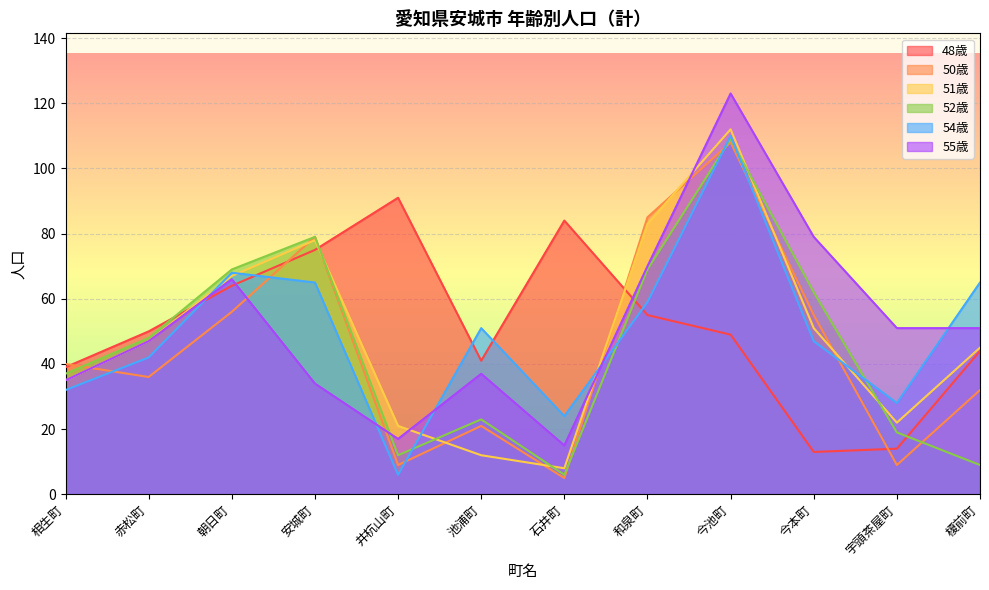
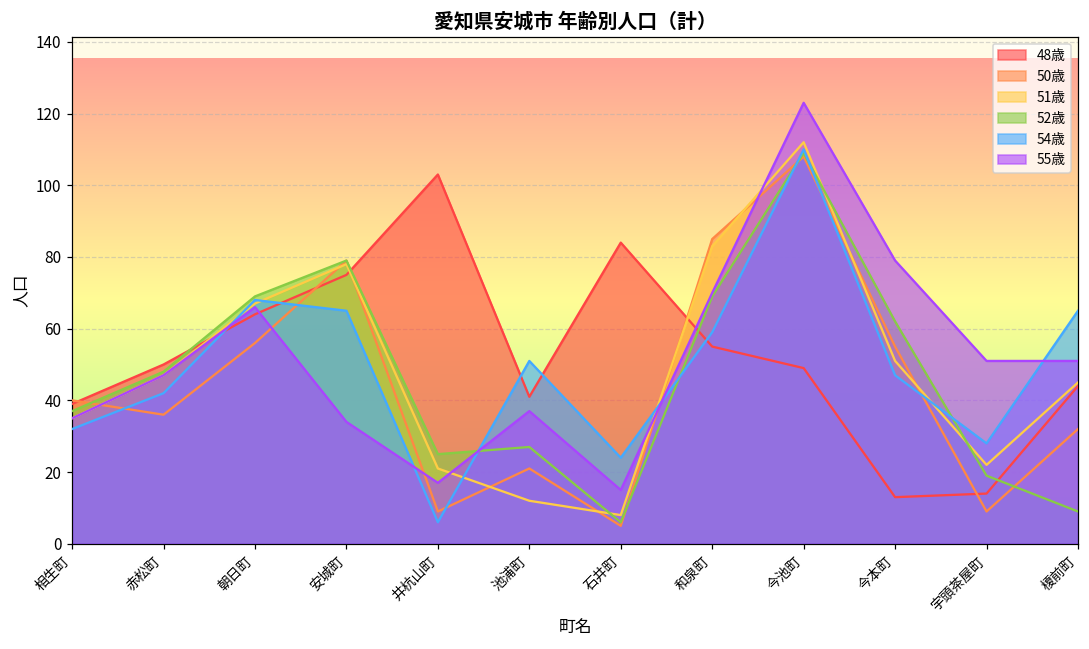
48歳, 井杭山町: 91 -> 103
52歳, 井杭山町: 12 -> 25
52歳, 池浦町: 23 -> 27
